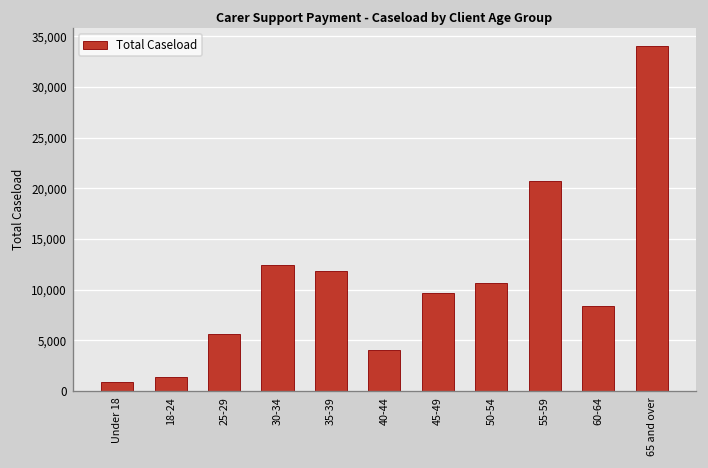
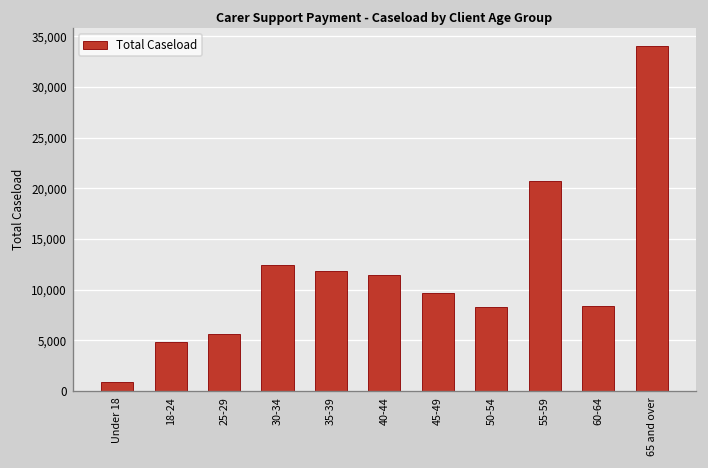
18-24: 1,000 -> 5,000
40-44: 4,000 -> 11,000
50-54: 11,000 -> 8,000
